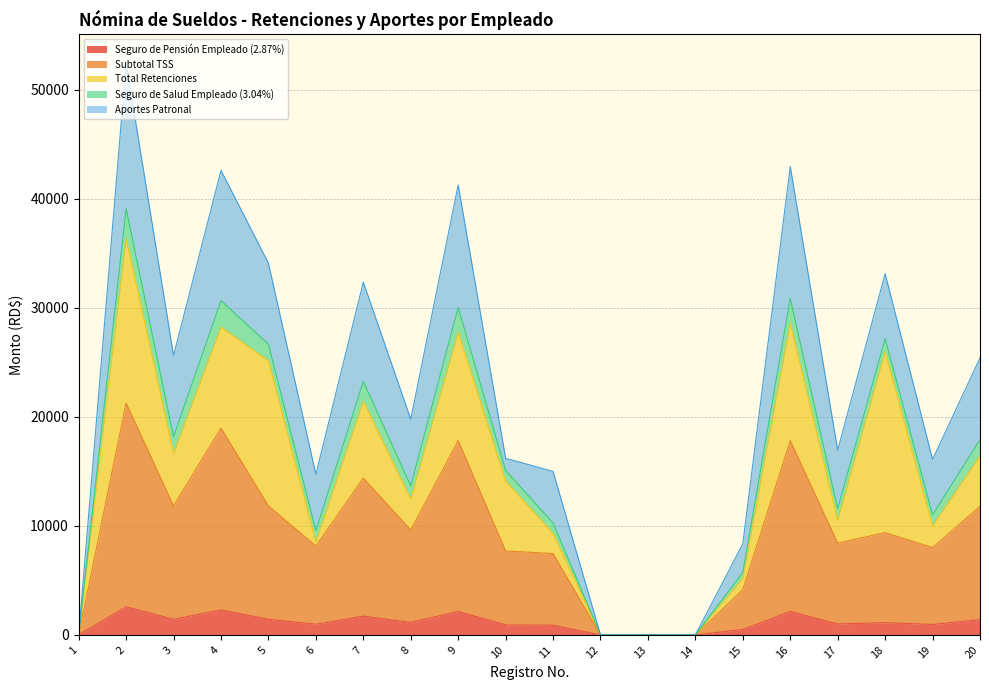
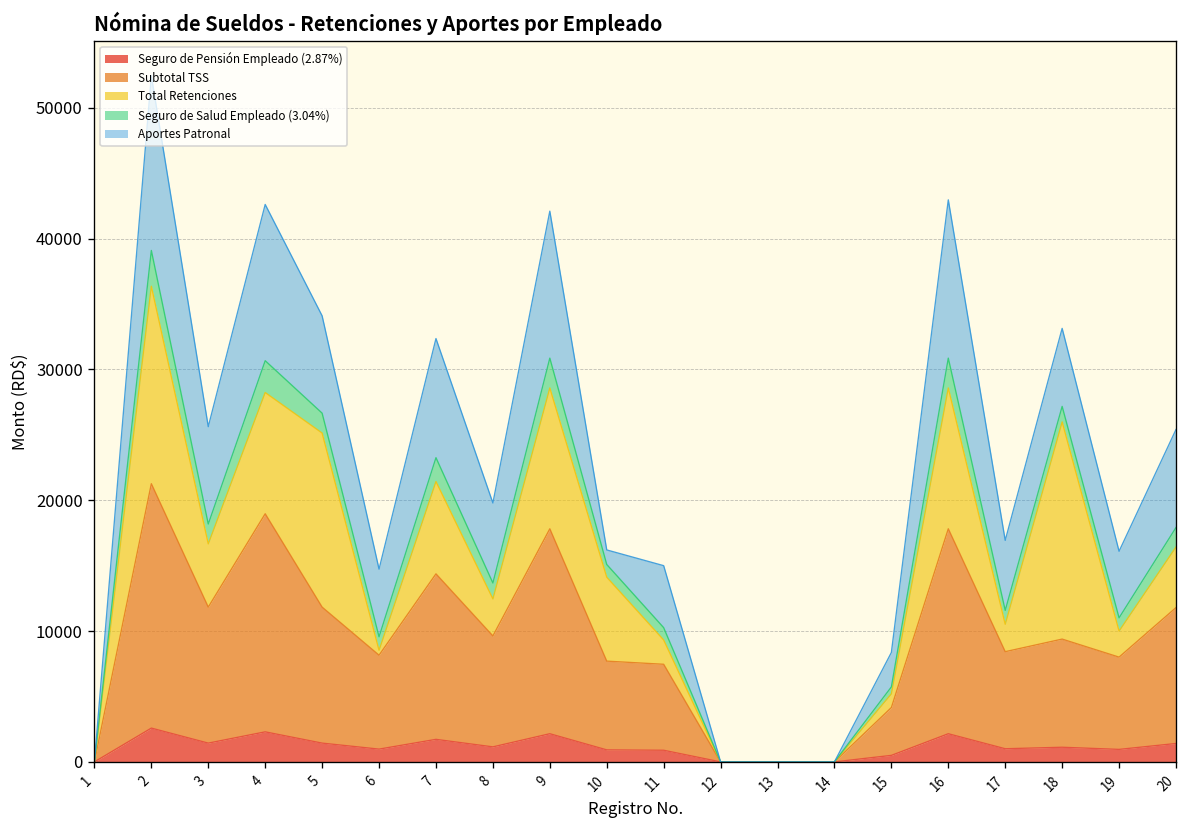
Total Retenciones, 9: 9900 -> 10800
